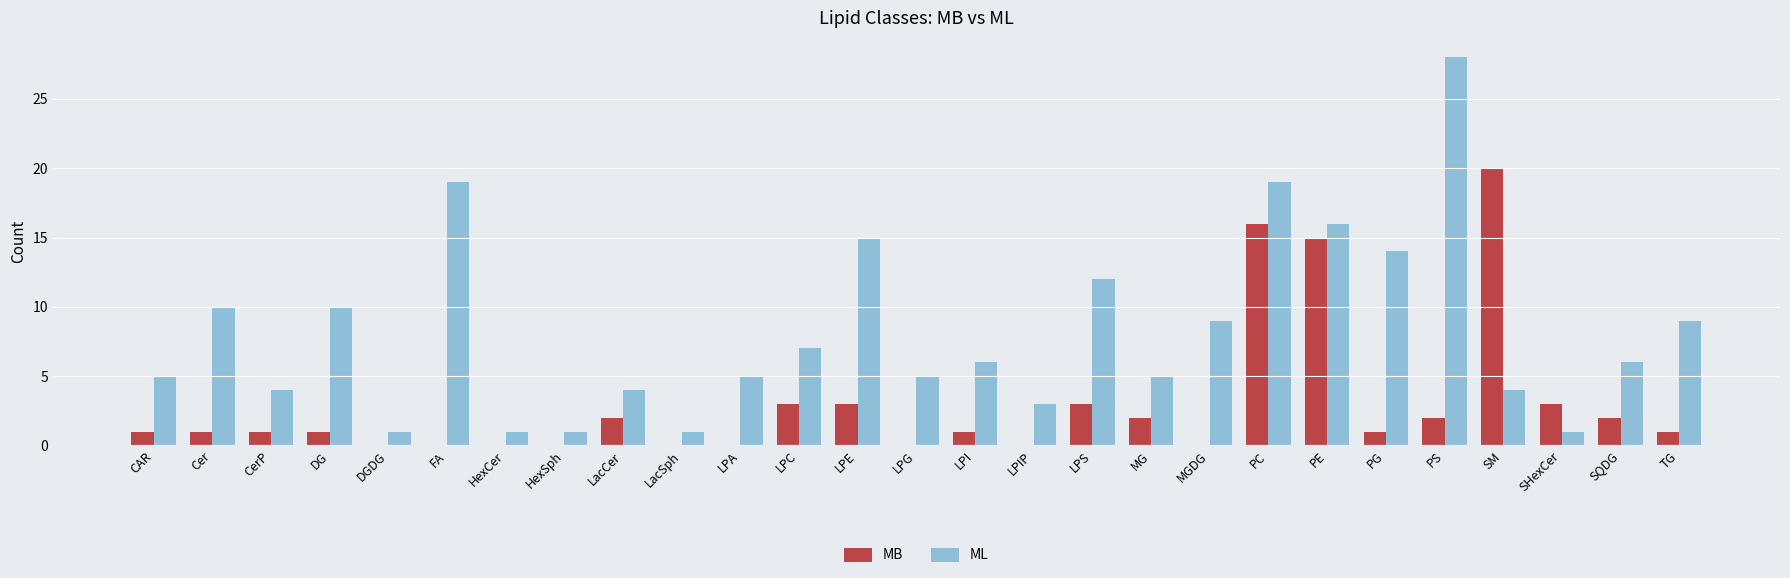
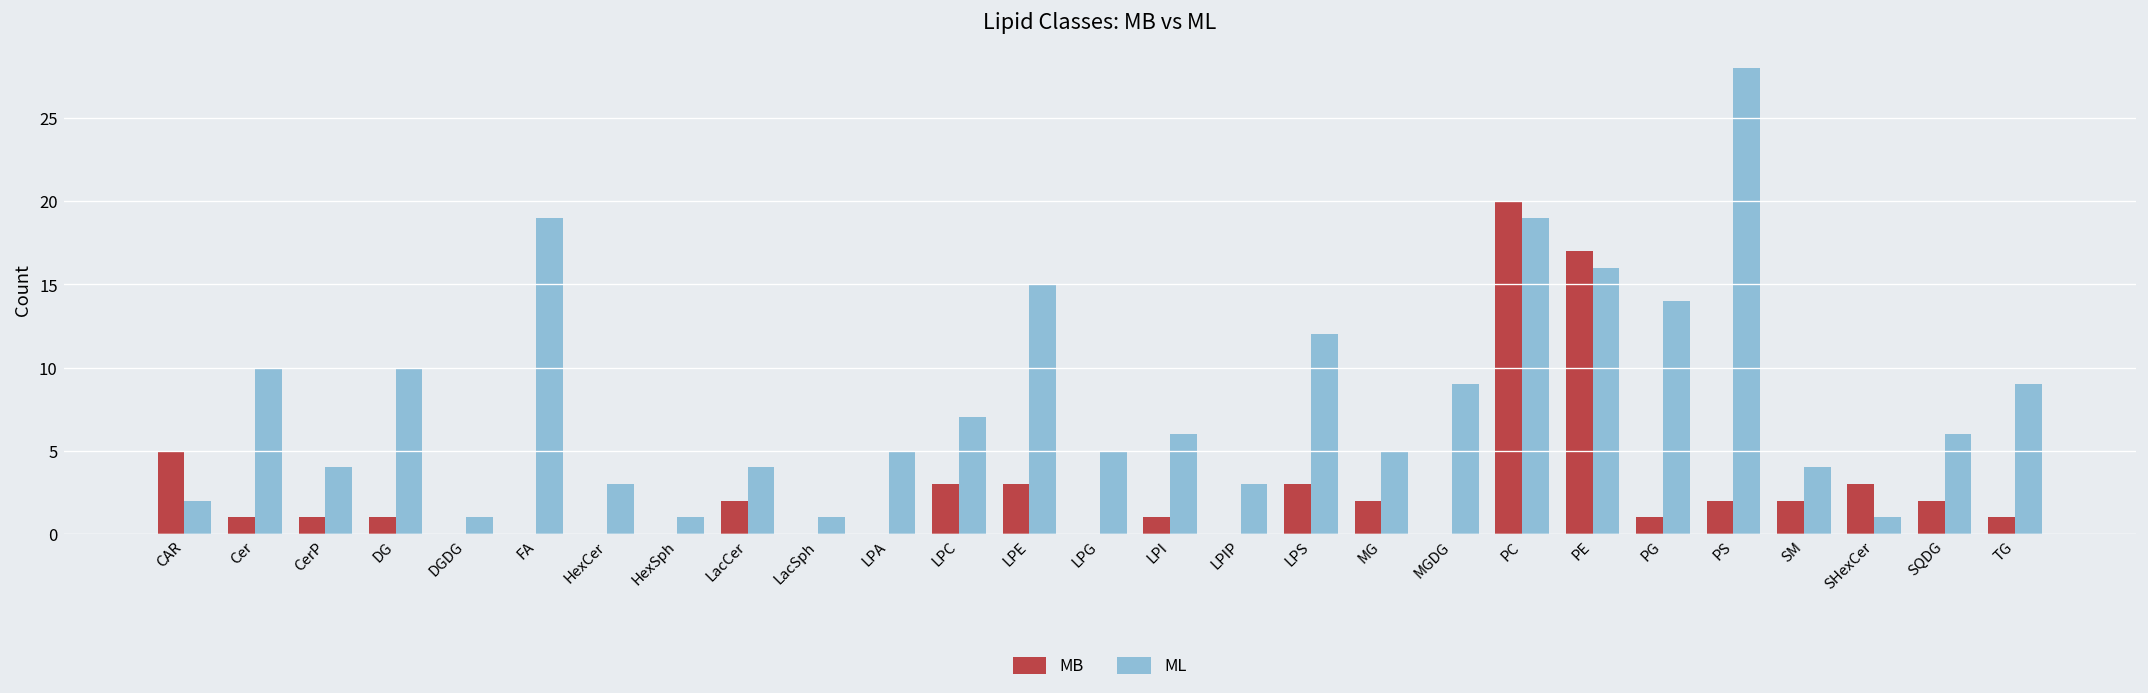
MB, CAR: 1 -> 5
ML, CAR: 5 -> 2
ML, HexCer: 1 -> 3
MB, PC: 16 -> 20
MB, PE: 15 -> 17
MB, SM: 20 -> 2
